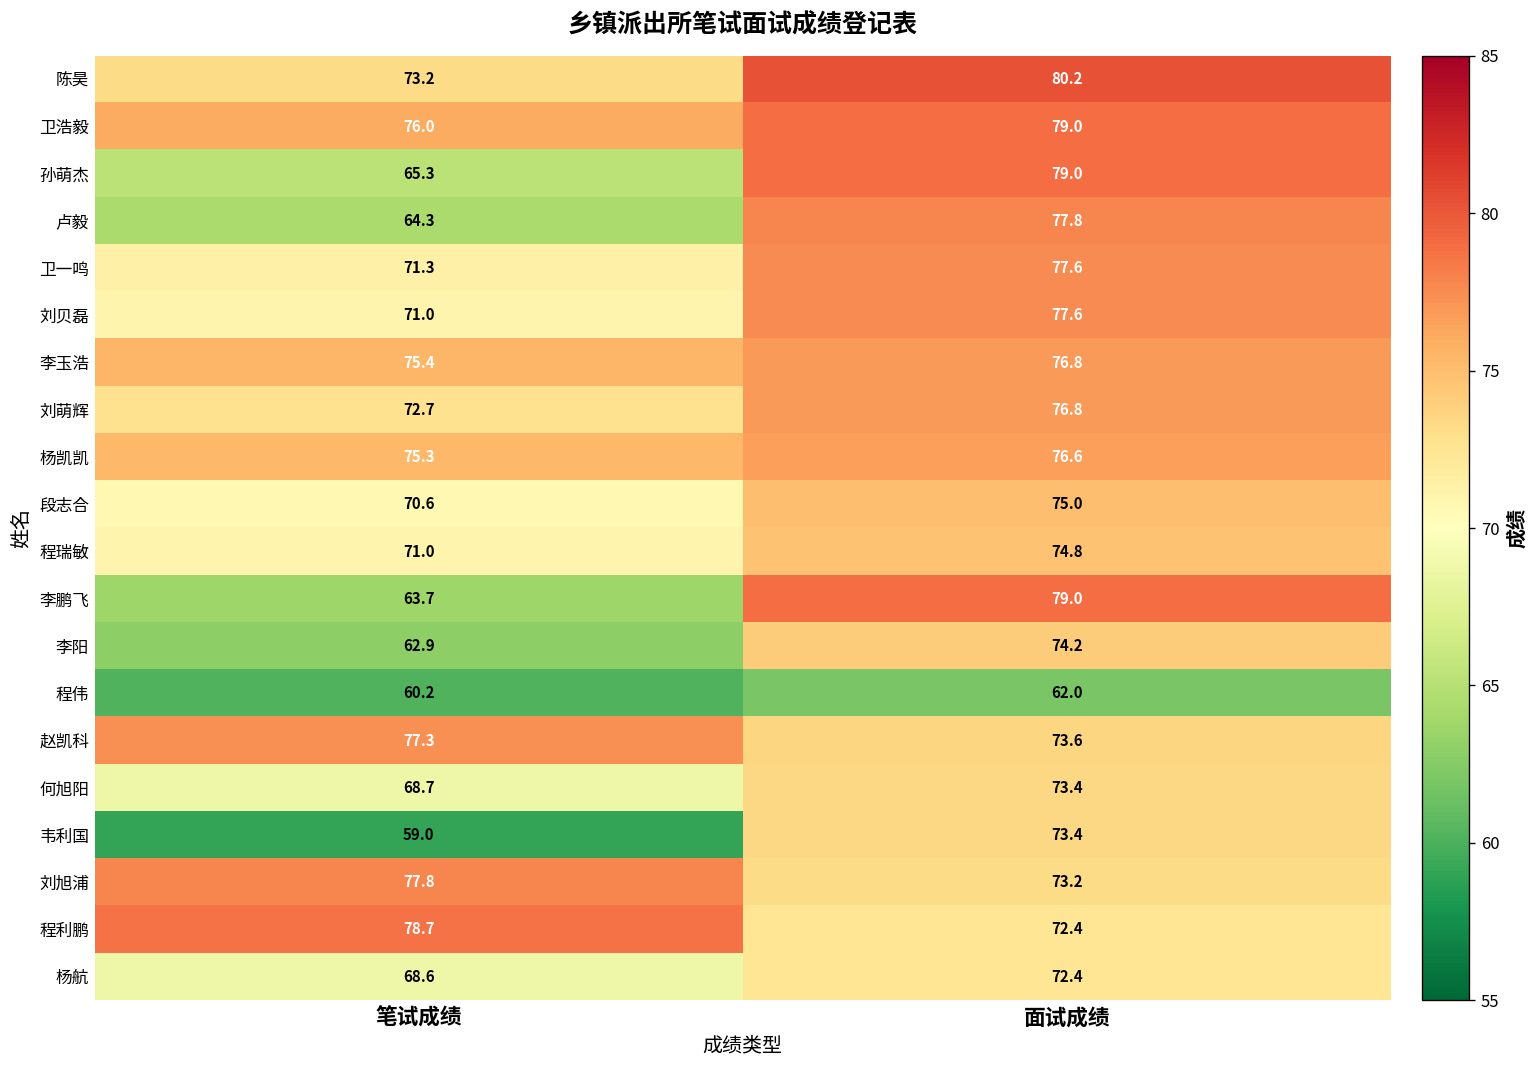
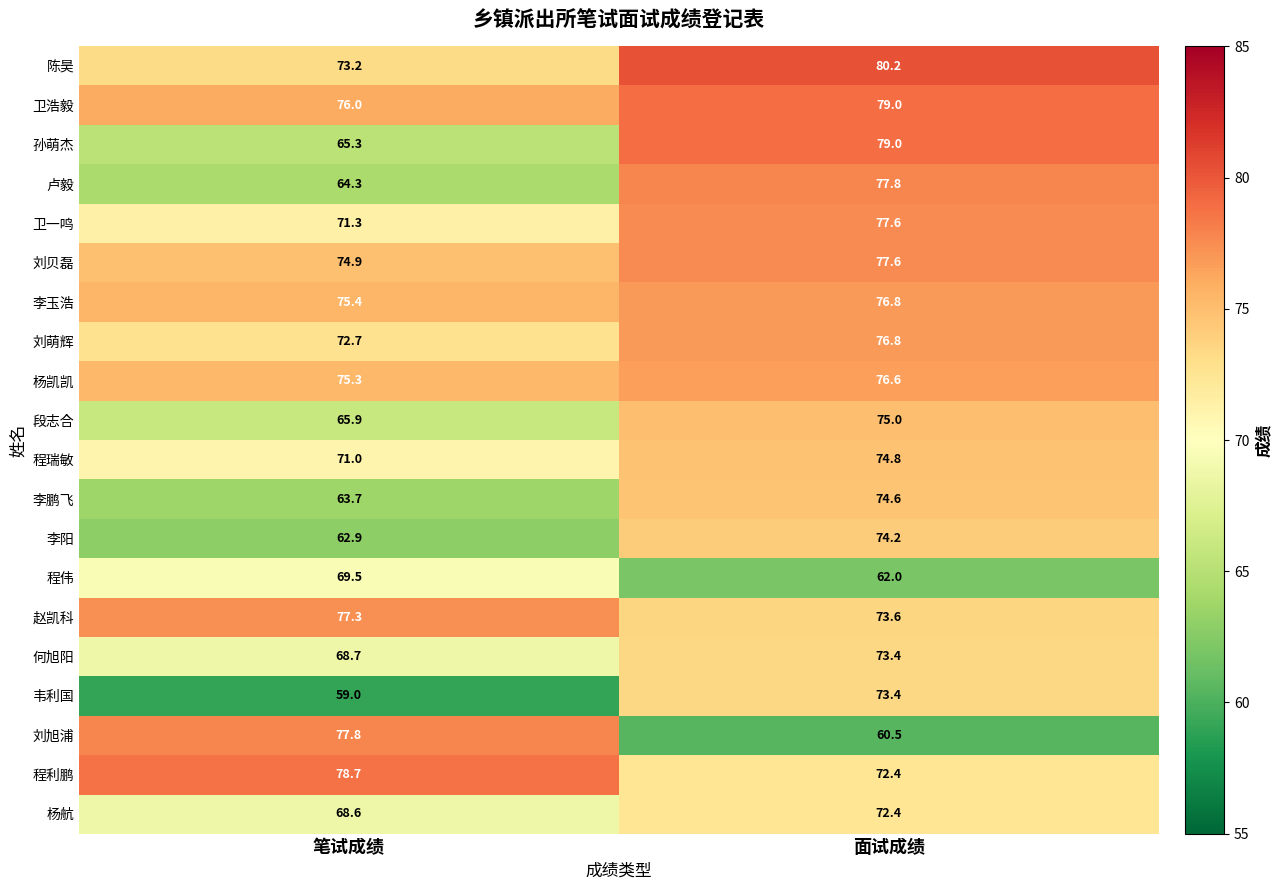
刘贝磊, 笔试成绩: 71.0 -> 74.9
段志合, 笔试成绩: 70.6 -> 65.9
李鹏飞, 面试成绩: 79.0 -> 74.6
程伟, 笔试成绩: 60.2 -> 69.5
刘旭浦, 面试成绩: 73.2 -> 60.5
